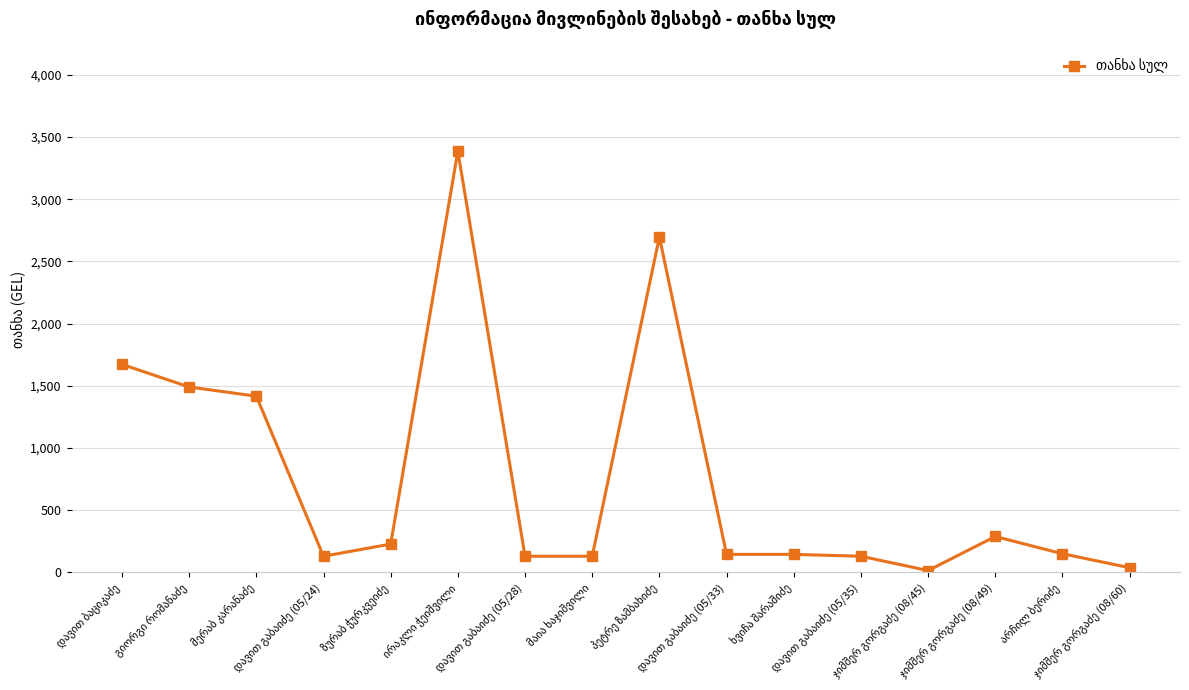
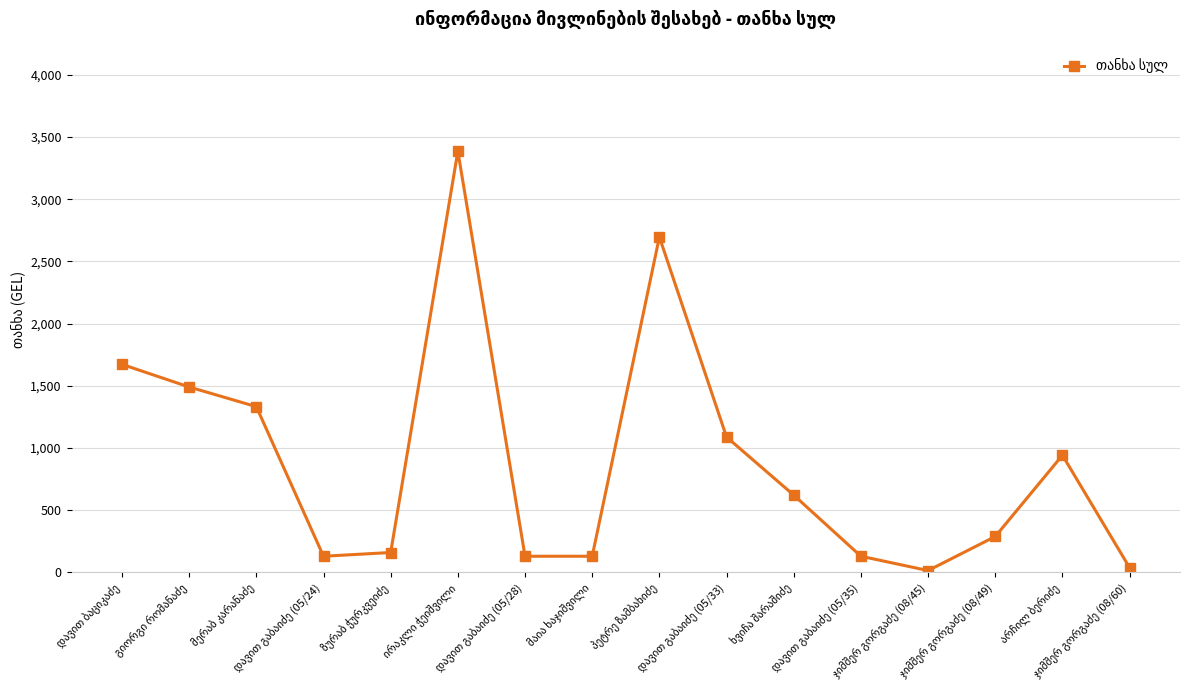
მერაბ კარანაძე: 1,420 -> 1,330
ზურაბ ჭურკვეიძე: 230 -> 160
დავით გაბაიძე (05/33): 150 -> 1,090
ხვიჩა შარაშიძე: 150 -> 620
არჩილ ბერიძე: 150 -> 940
